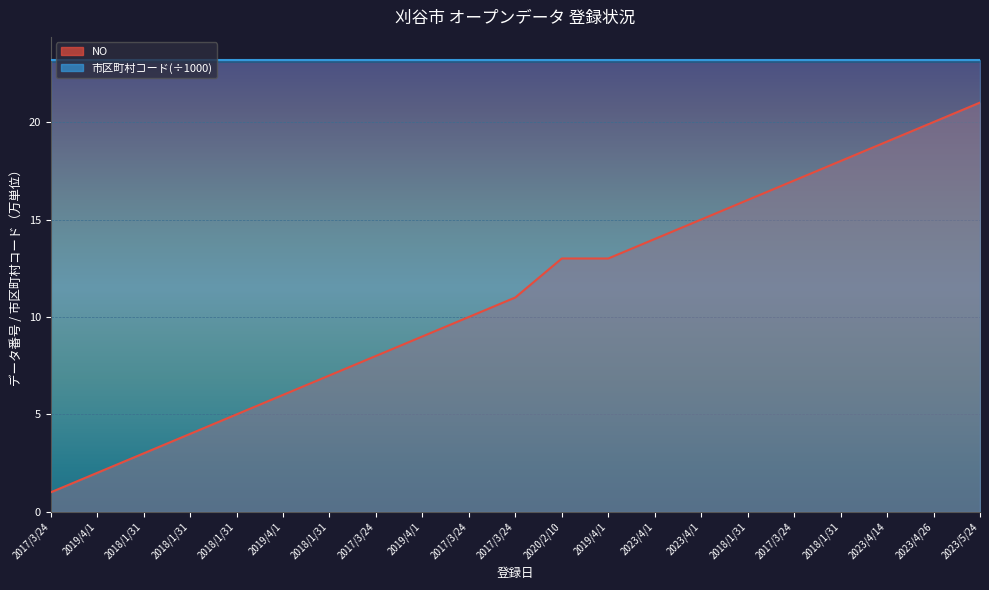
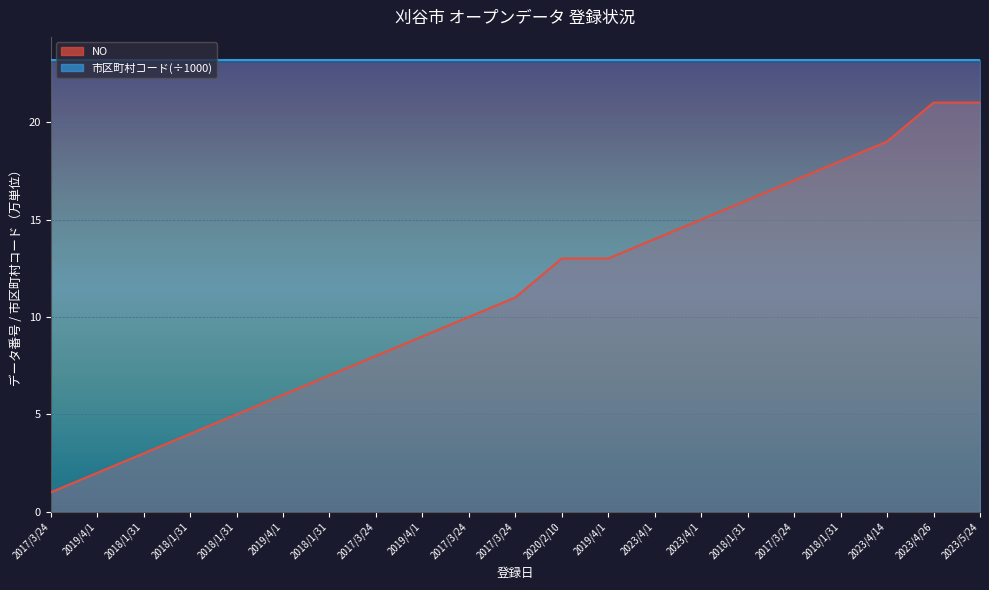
NO, 2023/4/26: 20 -> 21
